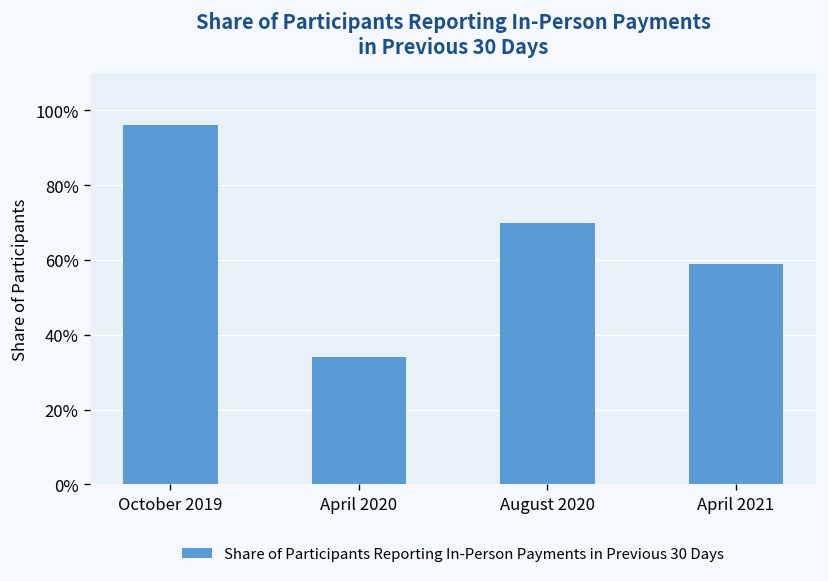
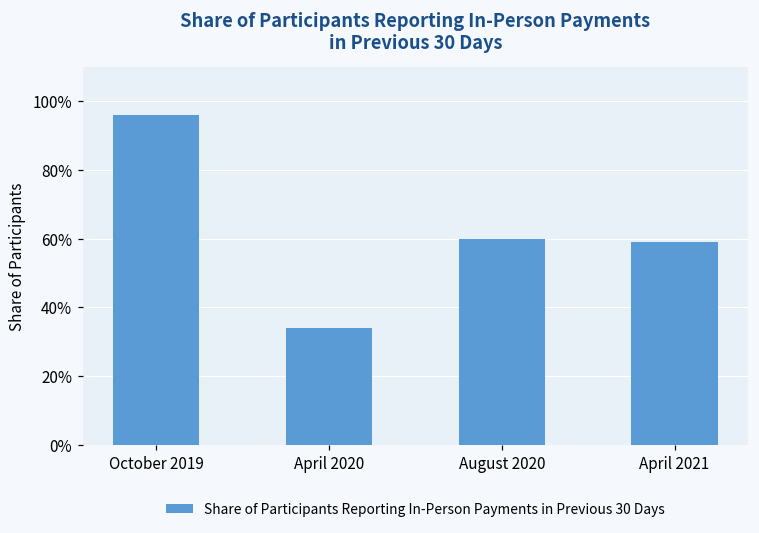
August 2020: 70% -> 60%
